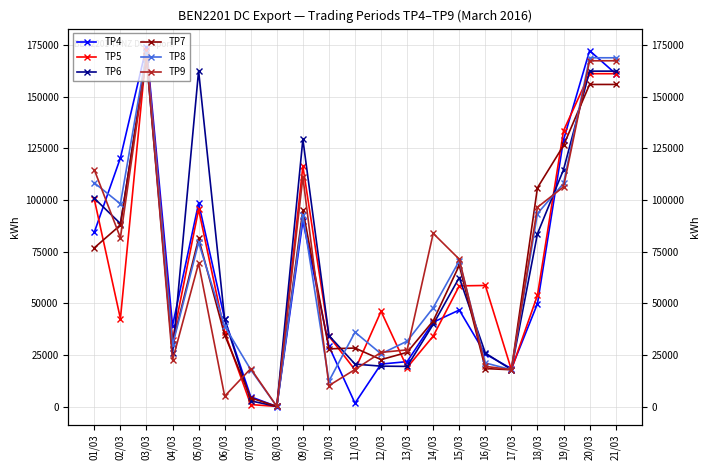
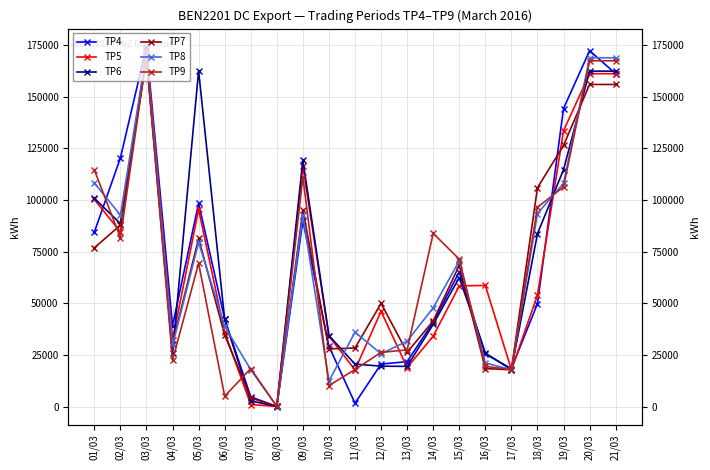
TP5, 02/03: 43000 -> 85000
TP8, 02/03: 98000 -> 93000
TP6, 09/03: 129000 -> 119000
TP7, 12/03: 23000 -> 50000
TP4, 15/03: 47000 -> 65000
TP4, 19/03: 129000 -> 144000
